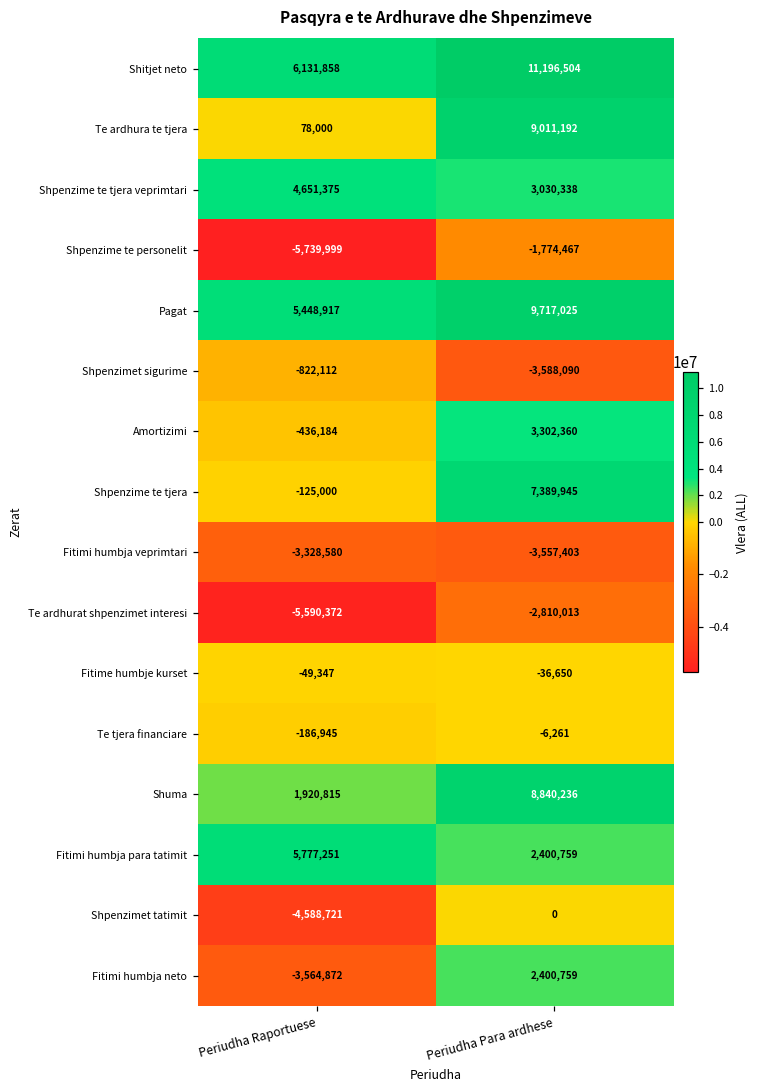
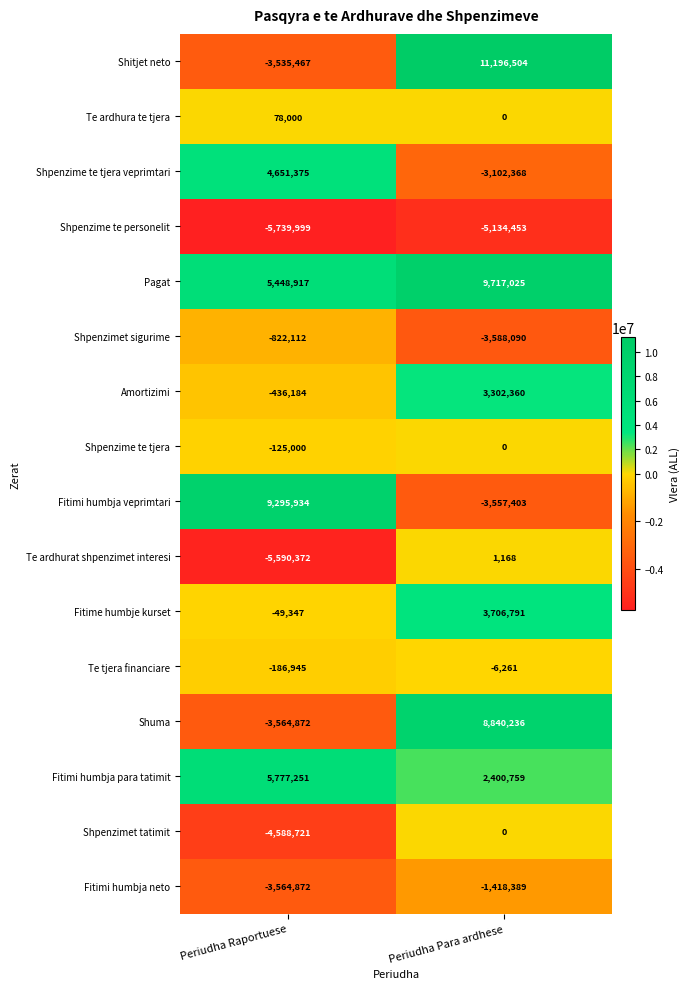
Shitjet neto, Periudha Raportuese: 6,131,858 -> -3,535,467
Te ardhura te tjera, Periudha Para ardhese: 9,011,192 -> 0
Shpenzime te tjera veprimtari, Periudha Para ardhese: 3,030,338 -> -3,102,368
Shpenzime te personelit, Periudha Para ardhese: -1,774,467 -> -5,134,453
Shpenzime te tjera, Periudha Para ardhese: 7,389,945 -> 0
Fitimi humbja veprimtari, Periudha Raportuese: -3,328,580 -> 9,295,934
Te ardhurat shpenzimet interesi, Periudha Para ardhese: -2,810,013 -> 1,168
Fitime humbje kurset, Periudha Para ardhese: -36,650 -> 3,706,791
Shuma, Periudha Raportuese: 1,920,815 -> -3,564,872
Fitimi humbja neto, Periudha Para ardhese: 2,400,759 -> -1,418,389
